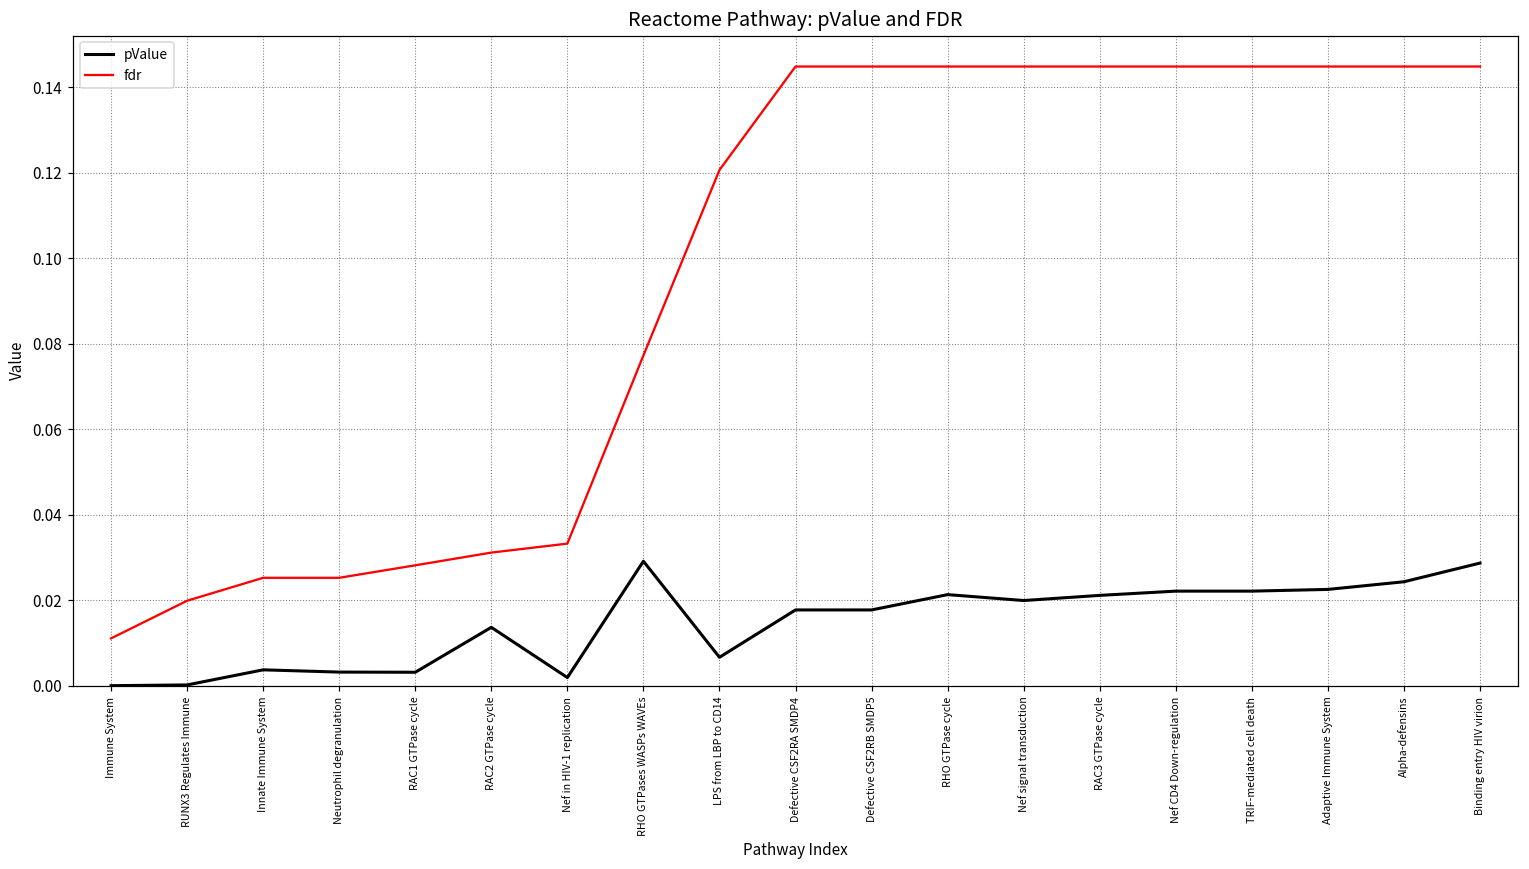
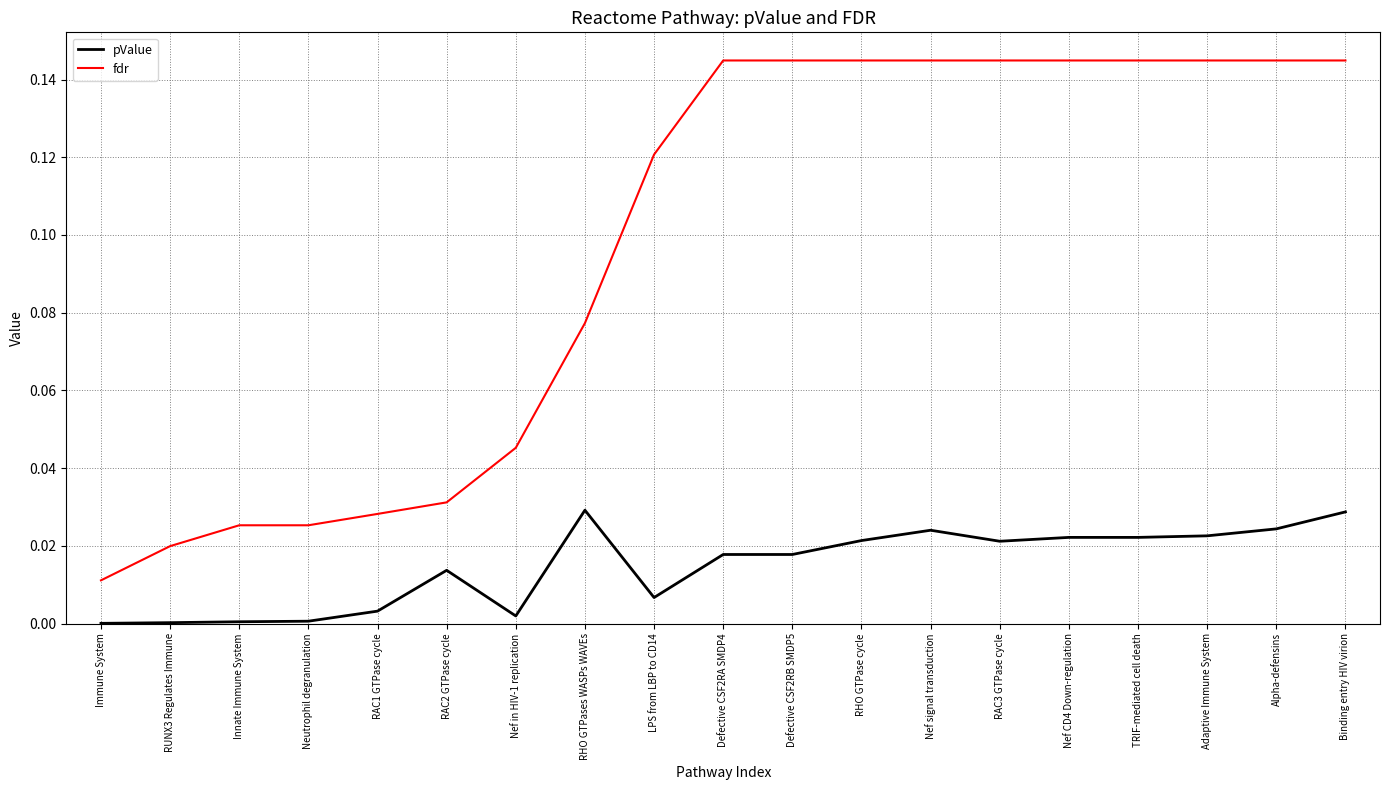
pValue, Innate Immune System: 0.004 -> 0.000
pValue, Neutrophil degranulation: 0.003 -> 0.001
fdr, Nef in HIV-1 replication: 0.033 -> 0.045
pValue, Nef signal transduction: 0.020 -> 0.024
